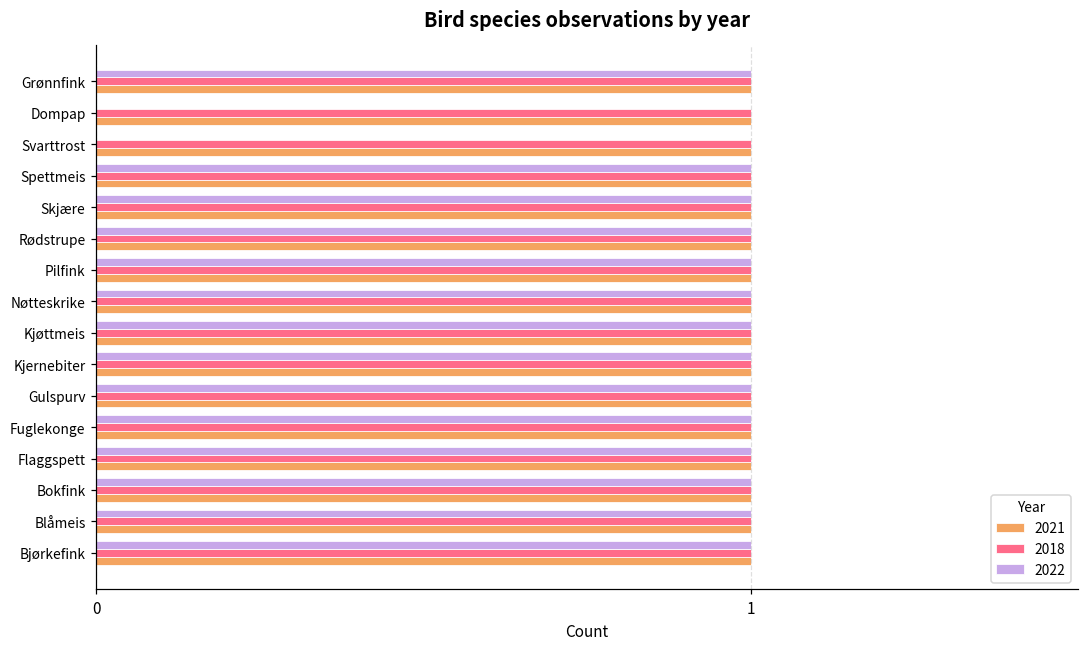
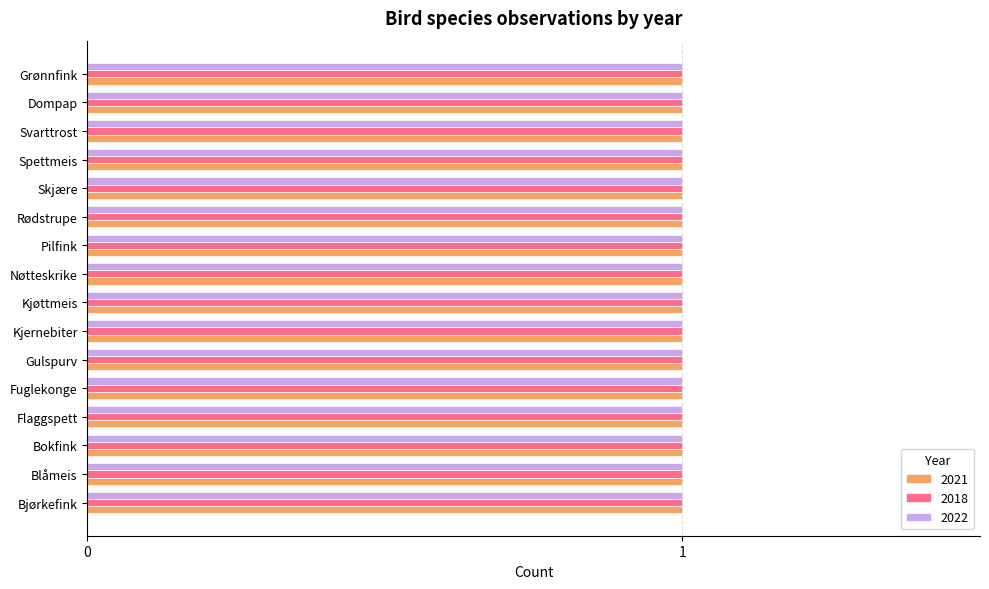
2022, Dompap: 0 -> 1
2022, Svarttrost: 0 -> 1
